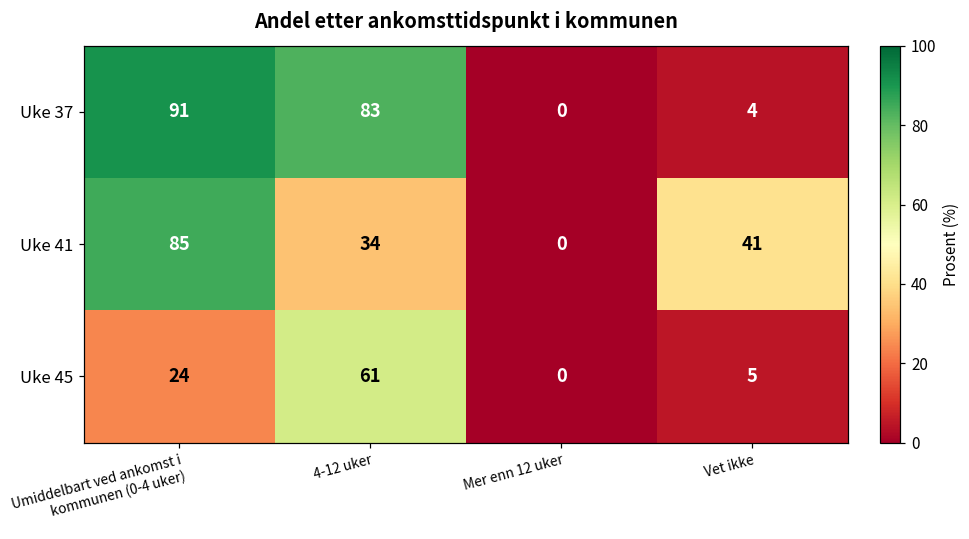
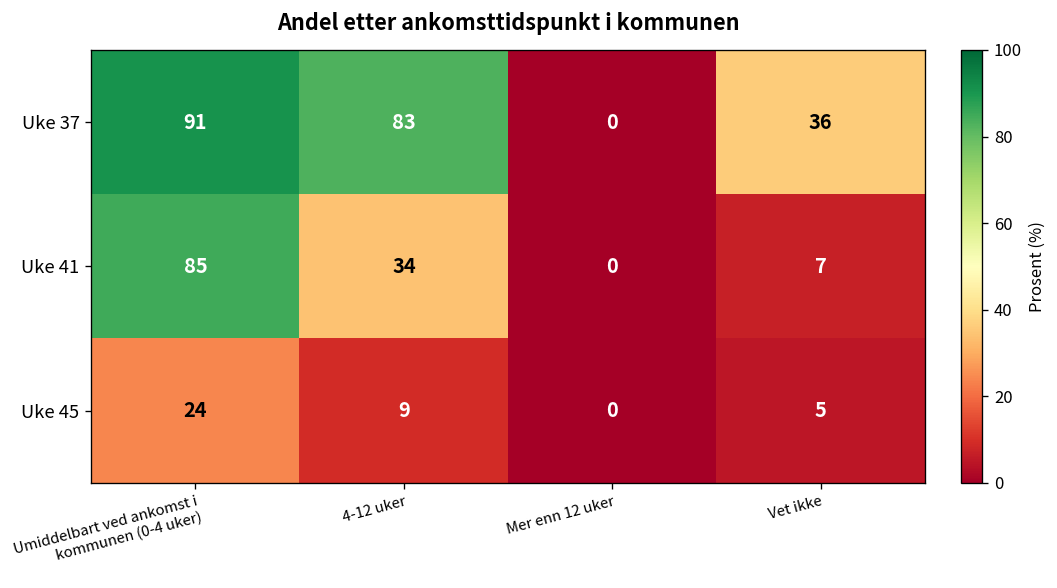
Uke 37, Vet ikke: 4 -> 36
Uke 41, Vet ikke: 41 -> 7
Uke 45, 4-12 uker: 61 -> 9
